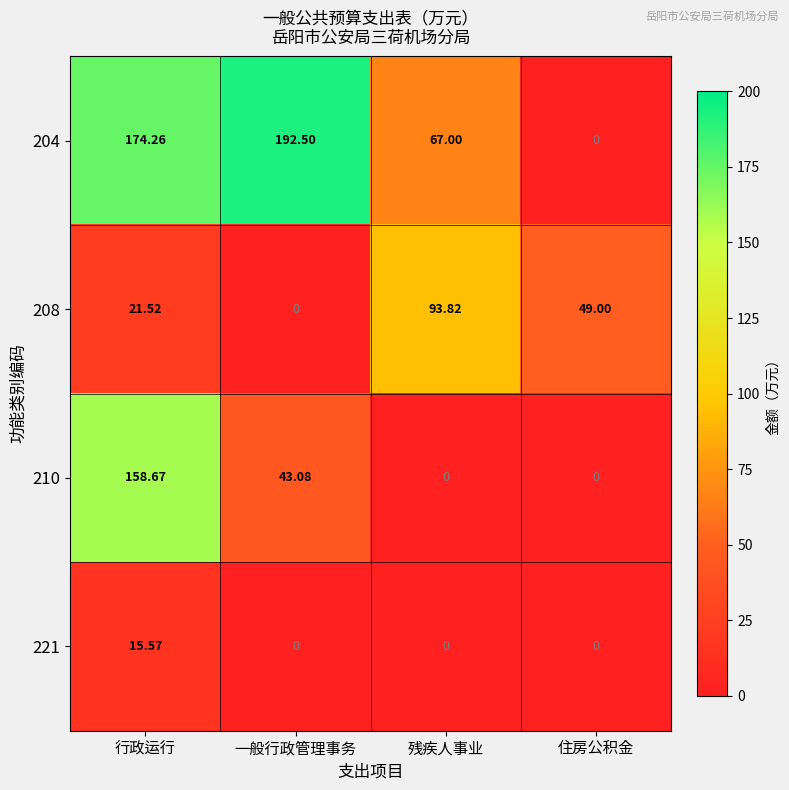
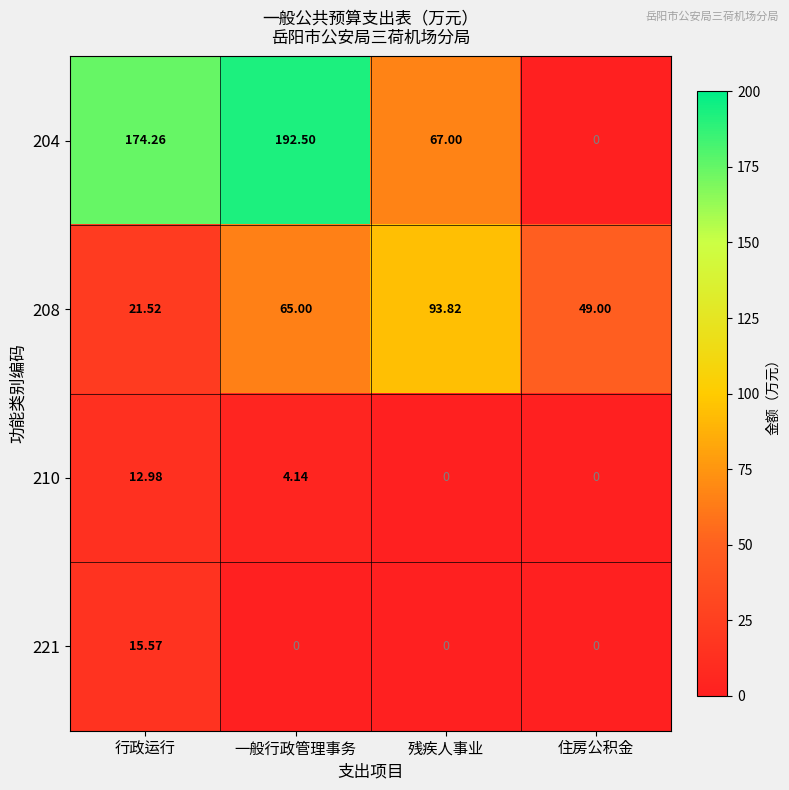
208, 一般行政管理事务: 0 -> 65.00
210, 行政运行: 158.67 -> 12.98
210, 一般行政管理事务: 43.08 -> 4.14
